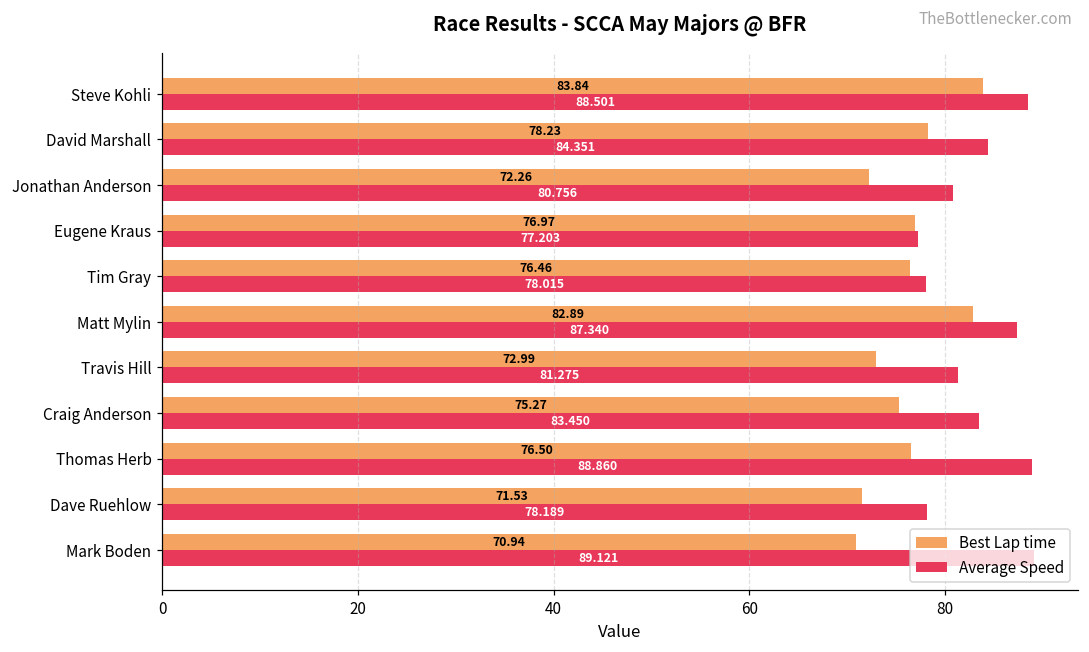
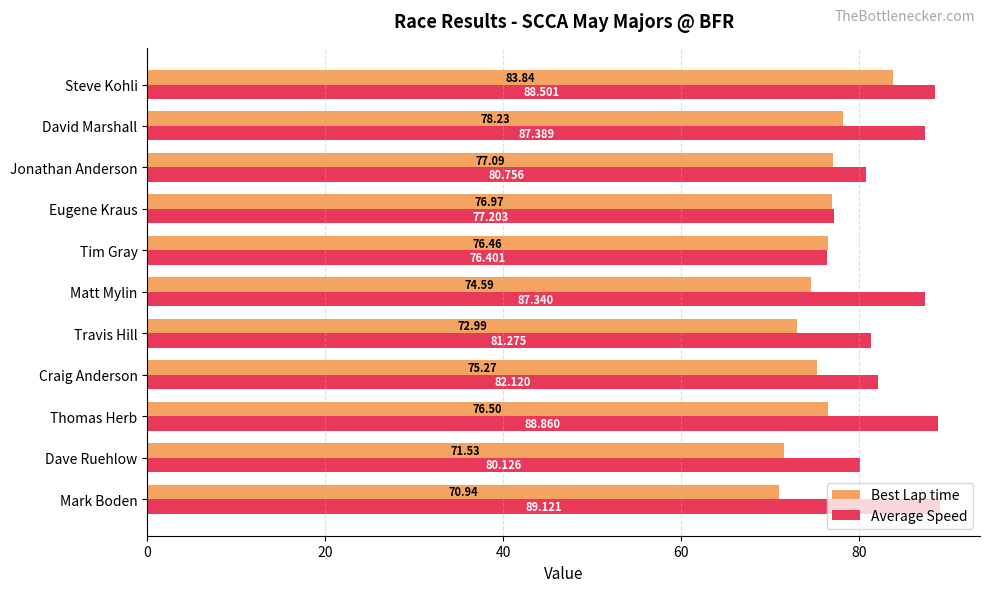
Average Speed, David Marshall: 84.351 -> 87.389
Best Lap time, Jonathan Anderson: 72.26 -> 77.09
Average Speed, Tim Gray: 78.015 -> 76.401
Best Lap time, Matt Mylin: 82.89 -> 74.59
Average Speed, Craig Anderson: 83.450 -> 82.120
Average Speed, Dave Ruehlow: 78.189 -> 80.126
